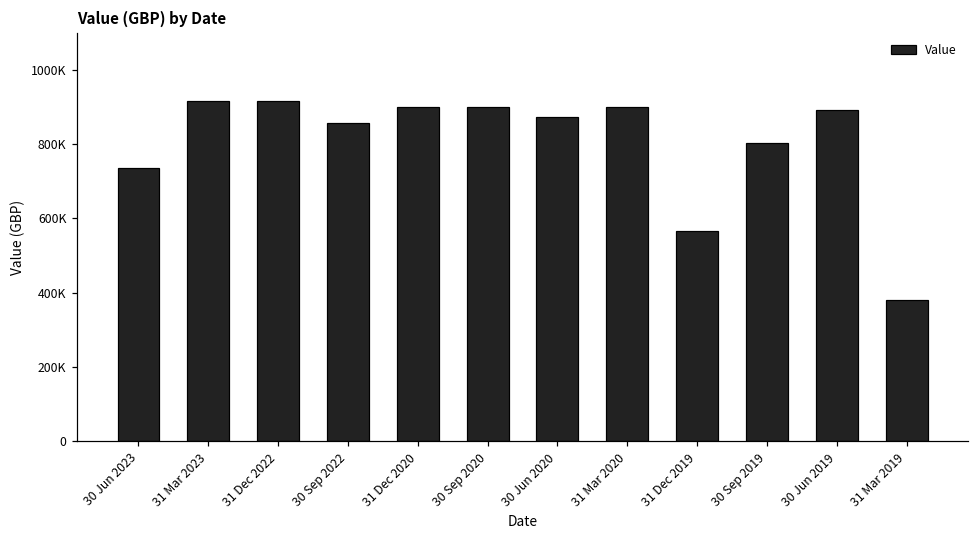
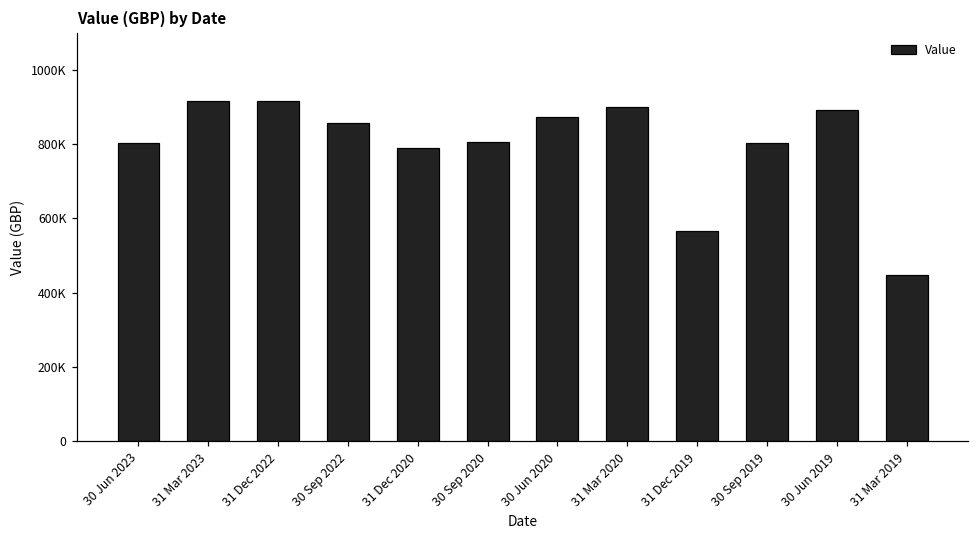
30 Jun 2023: 740000 -> 800000
31 Dec 2020: 900000 -> 790000
30 Sep 2020: 900000 -> 810000
31 Mar 2019: 380000 -> 450000
